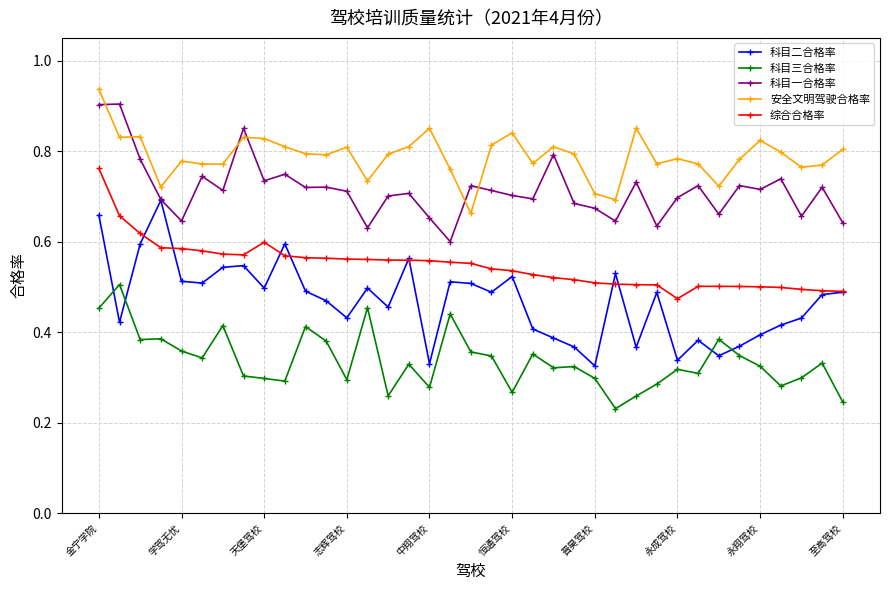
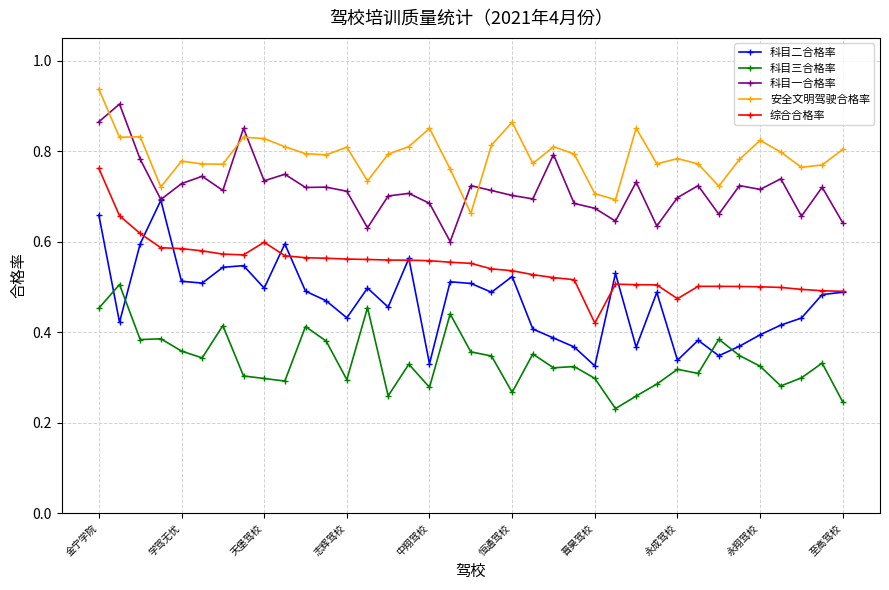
科目一合格率, 金宁学院: 0.90 -> 0.86
科目一合格率, 学驾无忧: 0.65 -> 0.73
科目一合格率, 中翔驾校: 0.65 -> 0.68
安全文明驾驶合格率, 恒通驾校: 0.84 -> 0.86
综合合格率, 晋昊驾校: 0.51 -> 0.42
